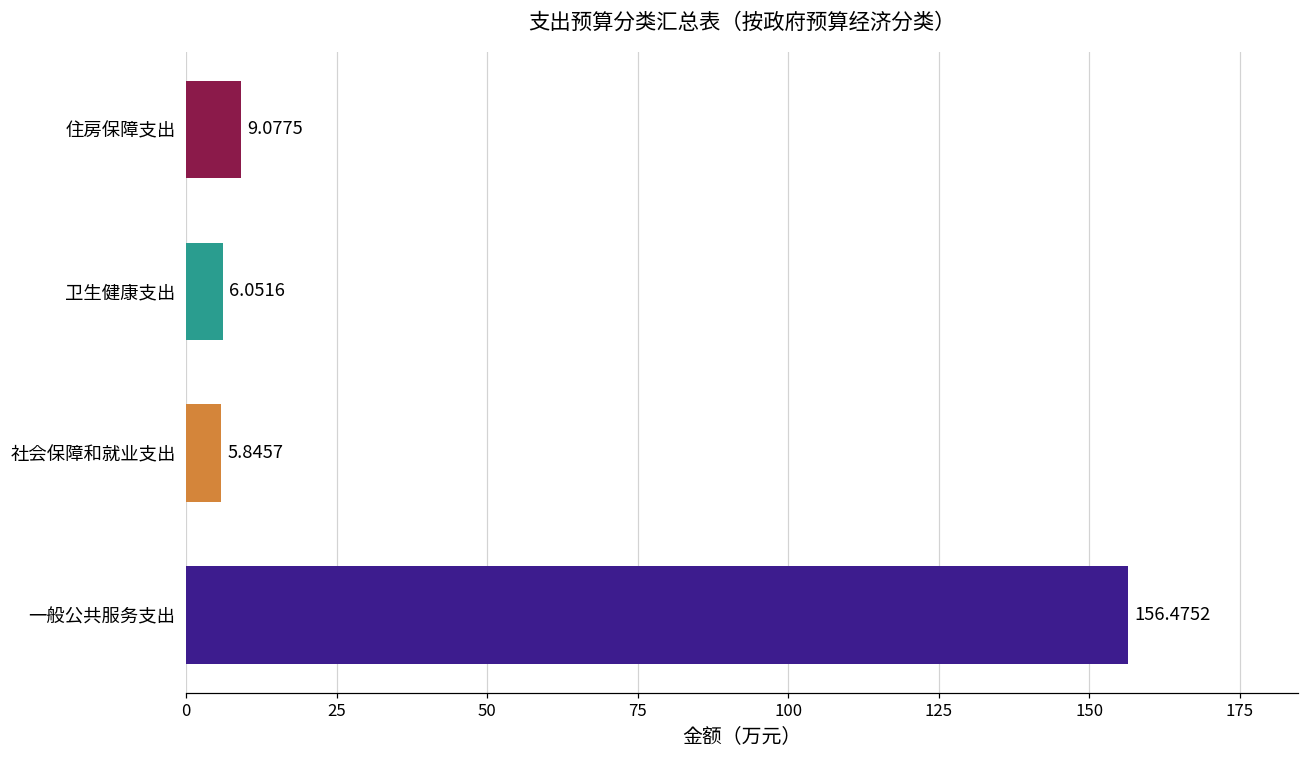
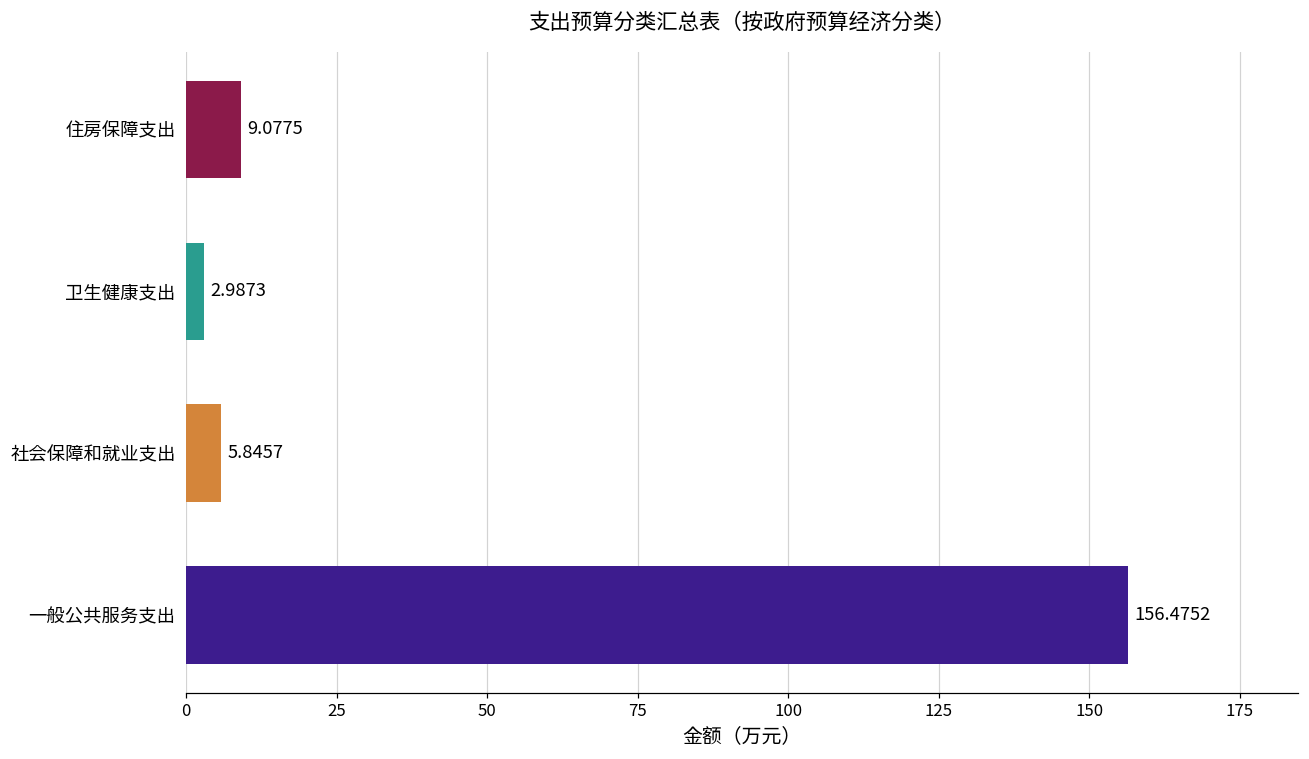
卫生健康支出: 6.0516 -> 2.9873
